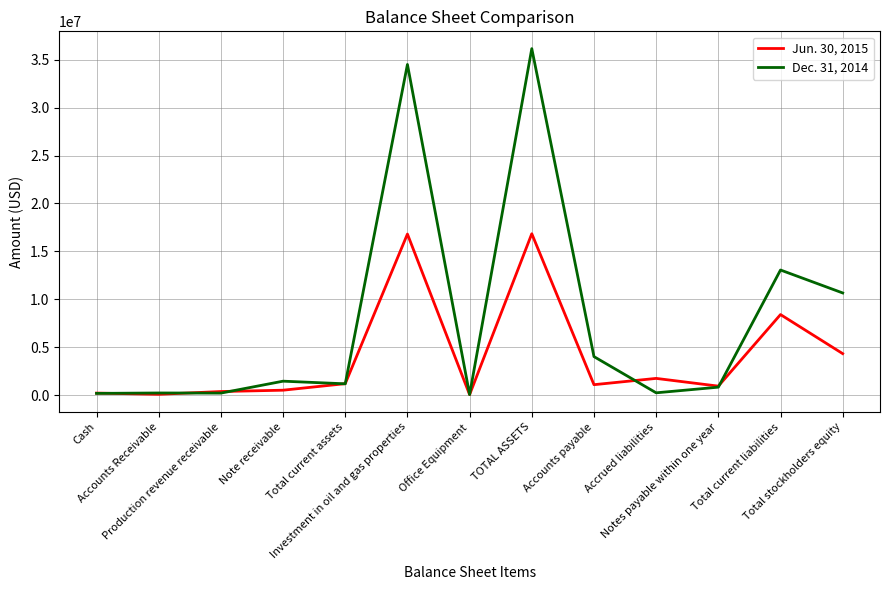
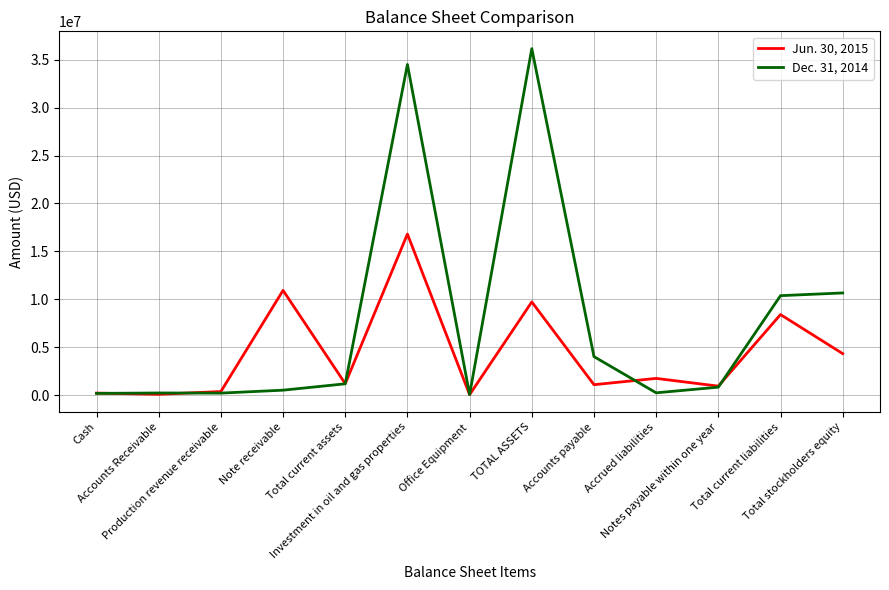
Jun. 30, 2015, Note receivable: 1000000 -> 11000000
Dec. 31, 2014, Note receivable: 1500000 -> 500000
Jun. 30, 2015, TOTAL ASSETS: 17000000 -> 10000000
Dec. 31, 2014, Total current liabilities: 13000000 -> 10000000
